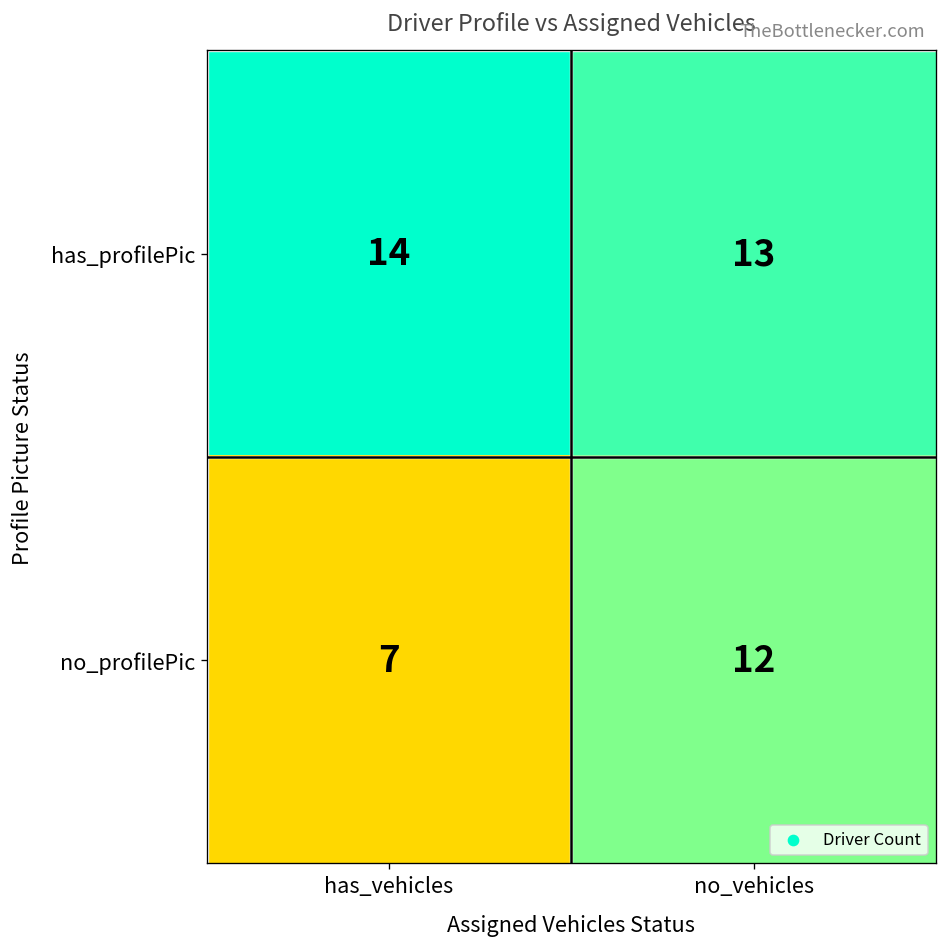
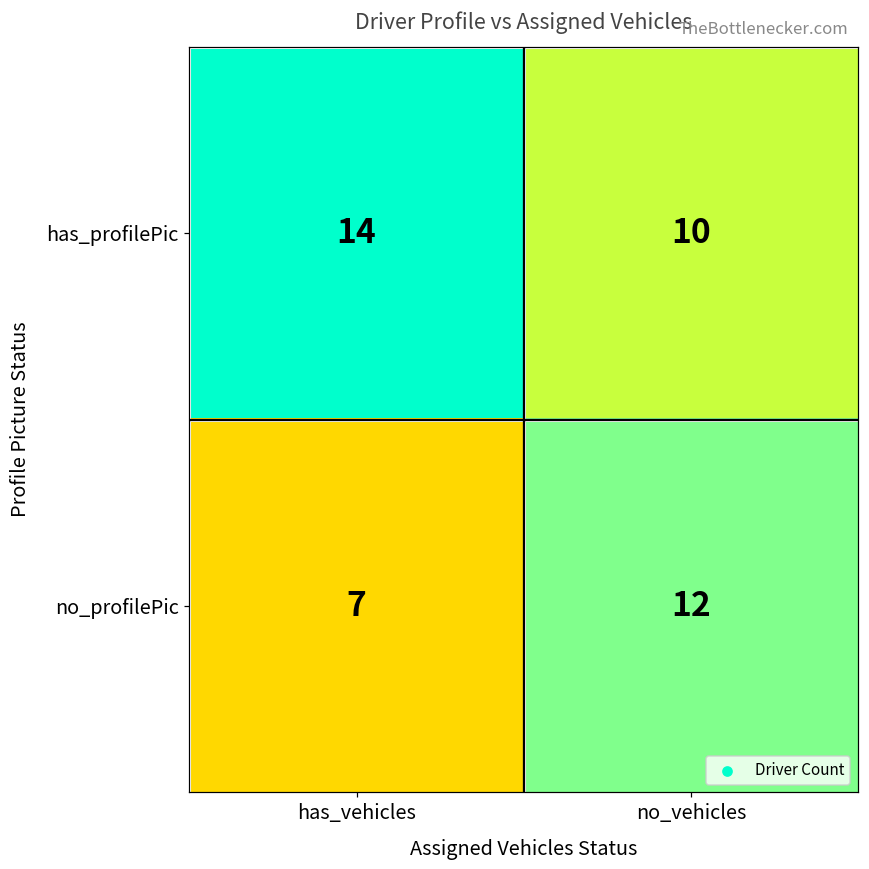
has_profilePic, no_vehicles: 13 -> 10
